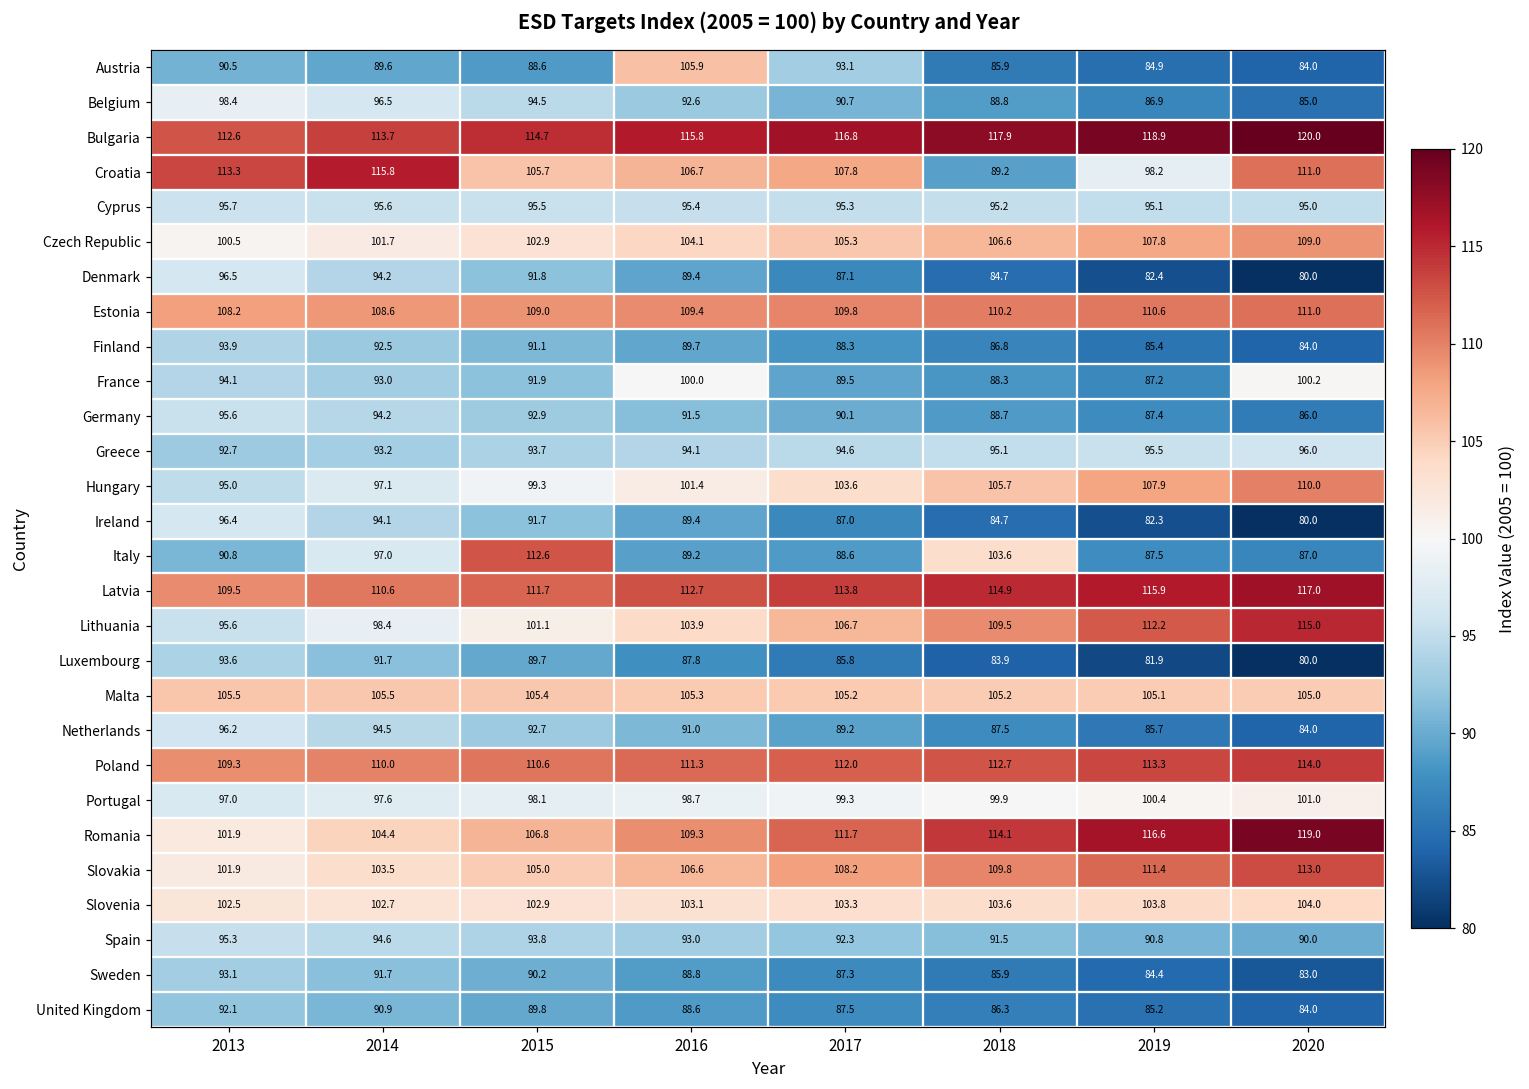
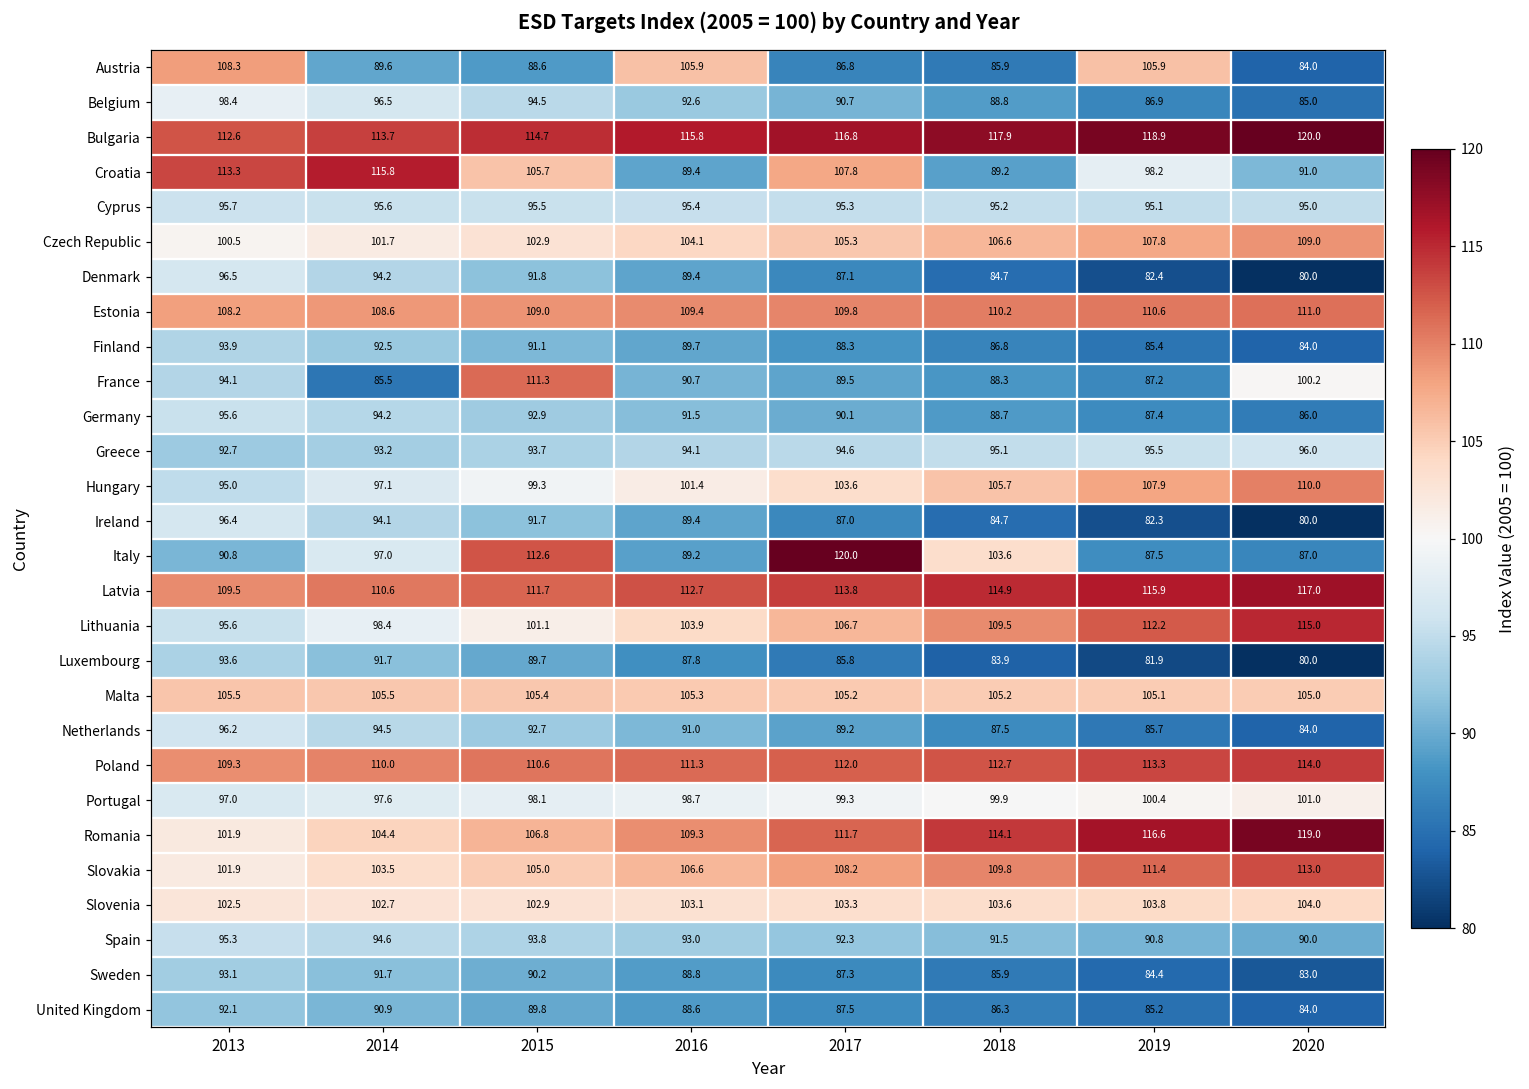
Austria, 2013: 90.5 -> 108.3
Austria, 2017: 93.1 -> 86.8
Austria, 2019: 84.9 -> 105.9
Croatia, 2016: 106.7 -> 89.4
Croatia, 2020: 111.0 -> 91.0
France, 2014: 93.0 -> 85.5
France, 2015: 91.9 -> 111.3
France, 2016: 100.0 -> 90.7
Italy, 2017: 88.6 -> 120.0
